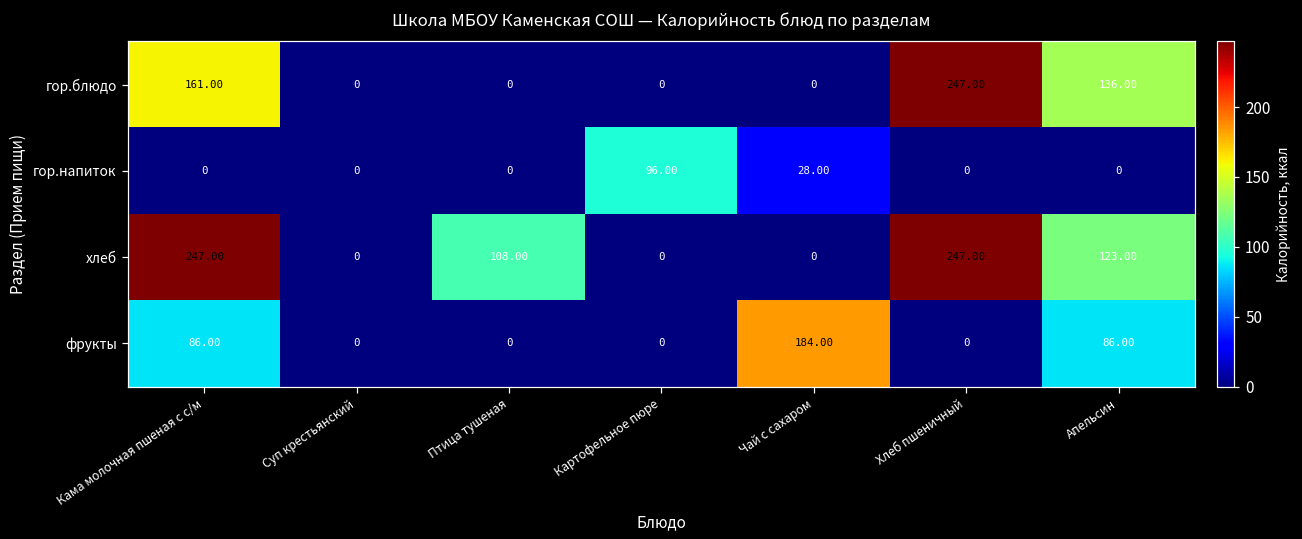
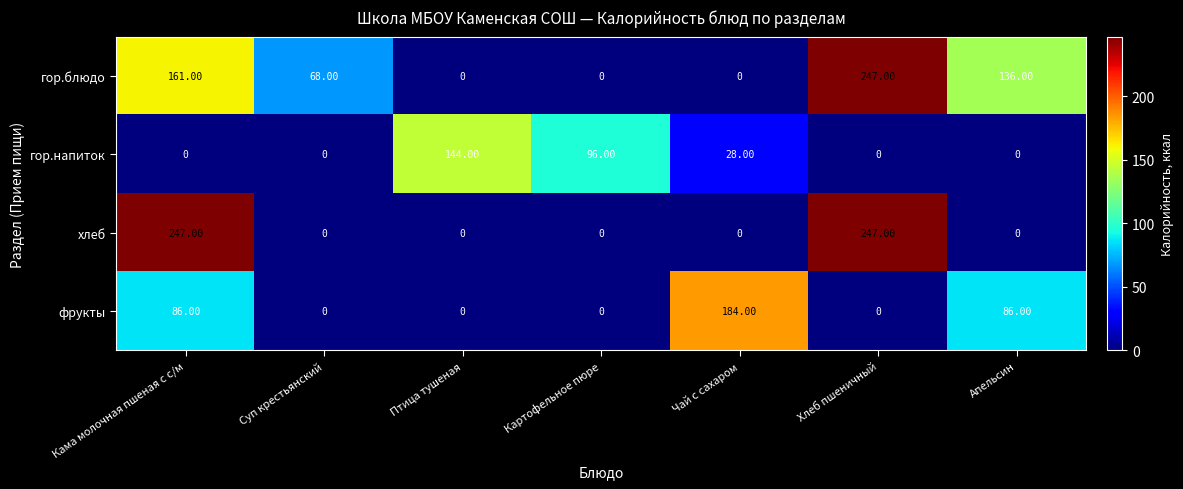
гор.блюдо, Суп крестьянский: 0 -> 68.00
гор.напиток, Птица тушеная: 0 -> 144.00
хлеб, Птица тушеная: 108.00 -> 0
хлеб, Апельсин: 123.00 -> 0
